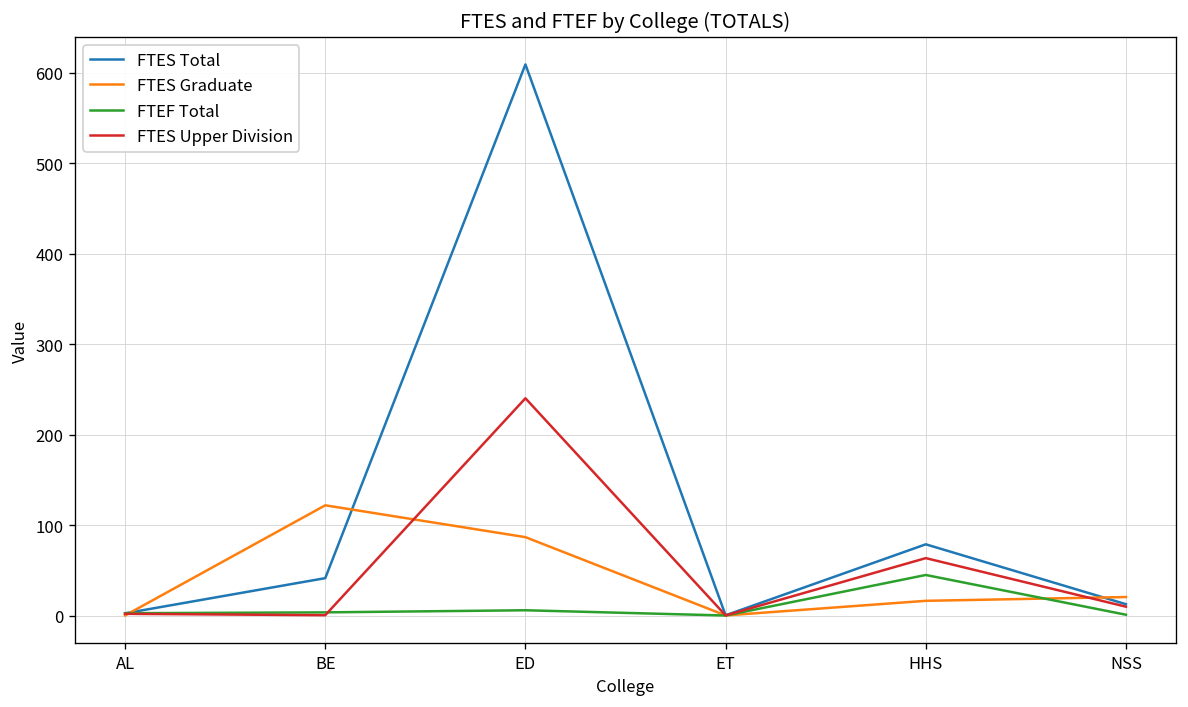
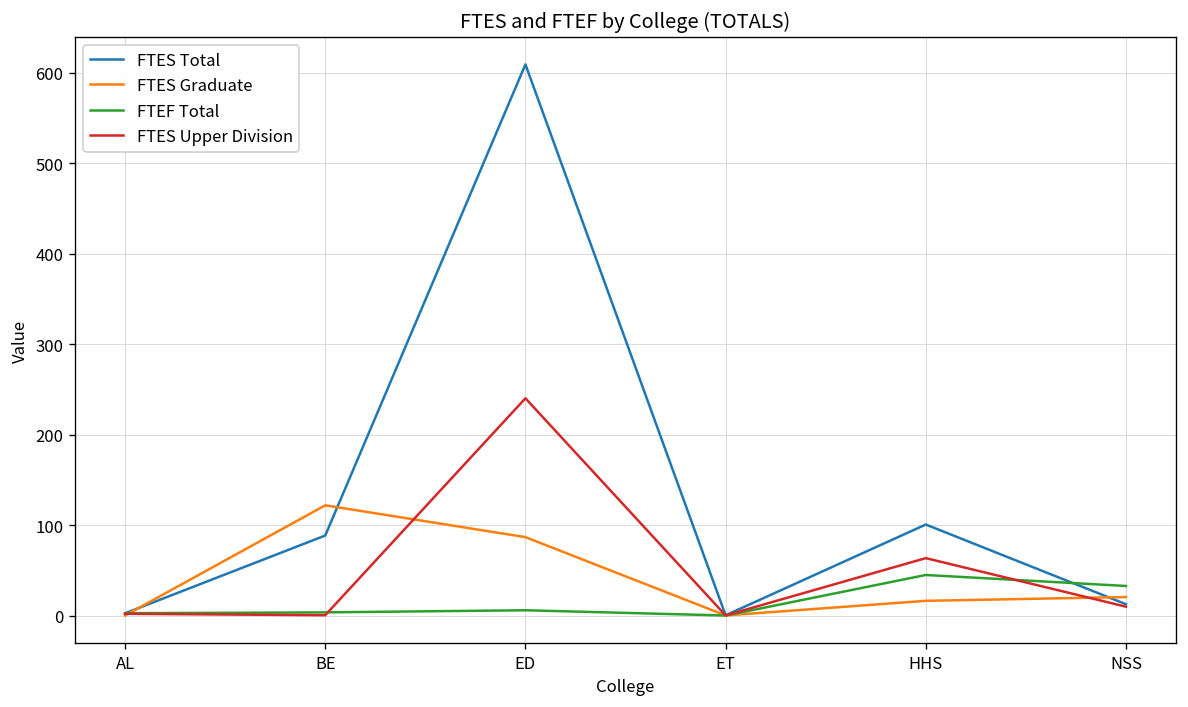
FTES Total, BE: 40 -> 90
FTES Total, HHS: 80 -> 100
FTEF Total, NSS: 0 -> 30
